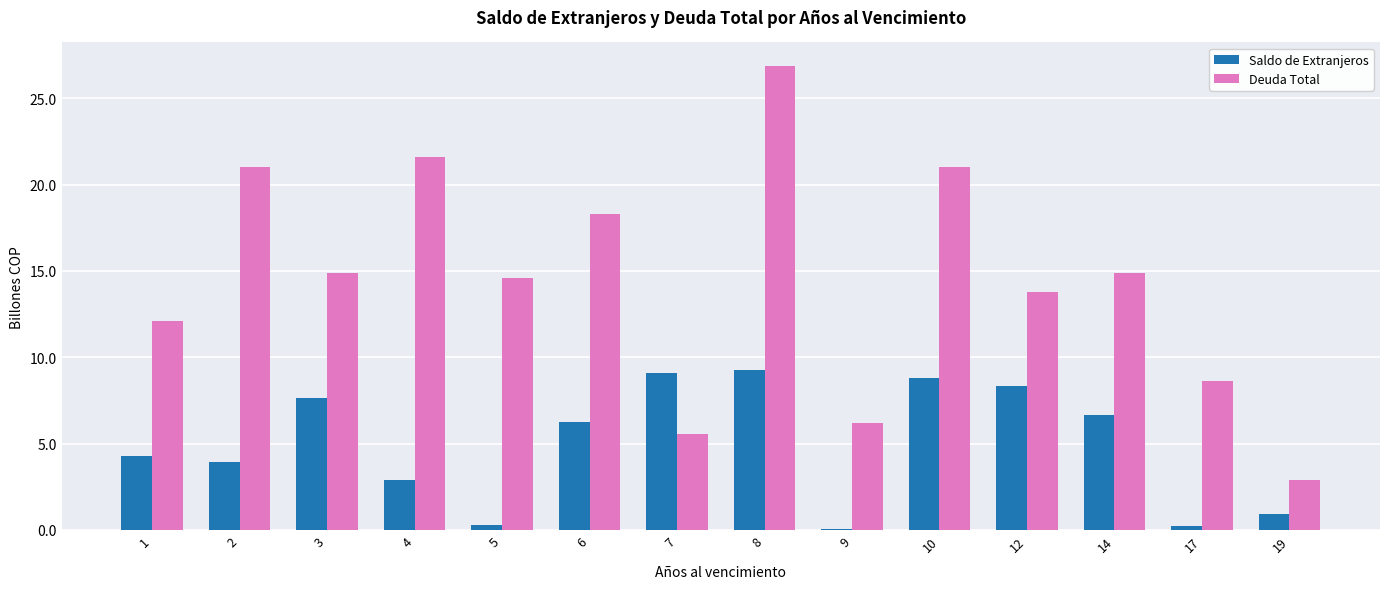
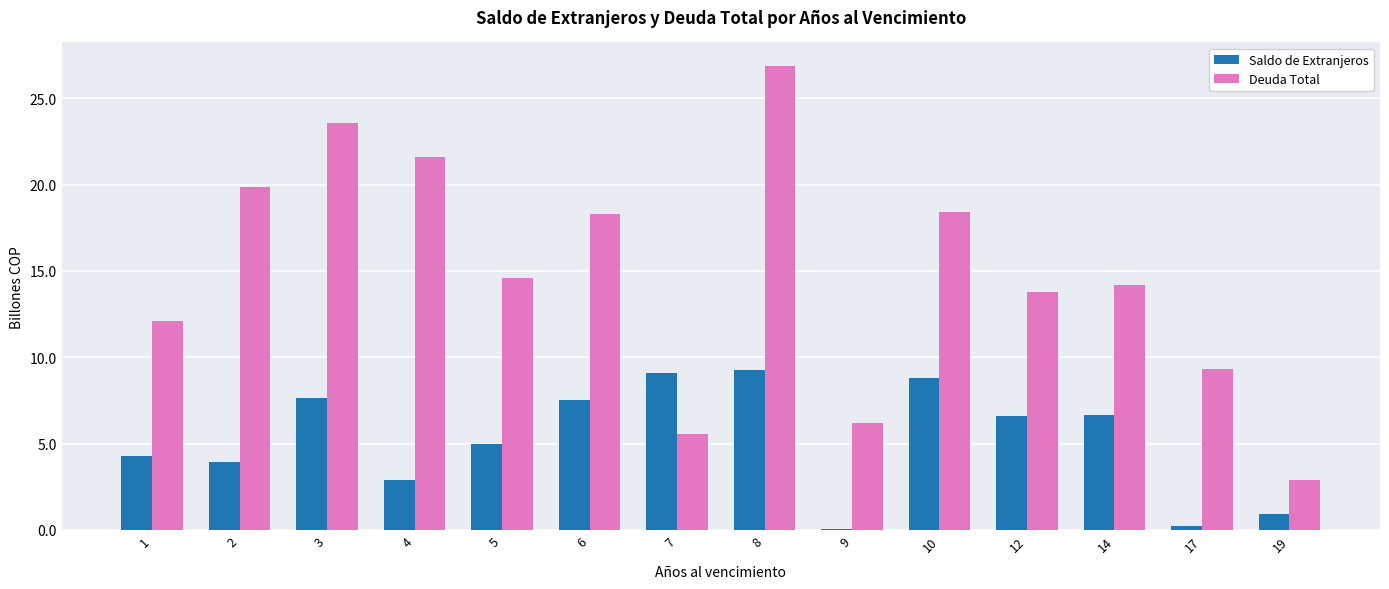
Deuda Total, 2: 21.0 -> 19.9
Deuda Total, 3: 14.9 -> 23.6
Saldo de Extranjeros, 5: 0.3 -> 5.0
Saldo de Extranjeros, 6: 6.3 -> 7.6
Deuda Total, 10: 21.0 -> 18.4
Saldo de Extranjeros, 12: 8.4 -> 6.6
Deuda Total, 14: 14.9 -> 14.2
Deuda Total, 17: 8.6 -> 9.3
